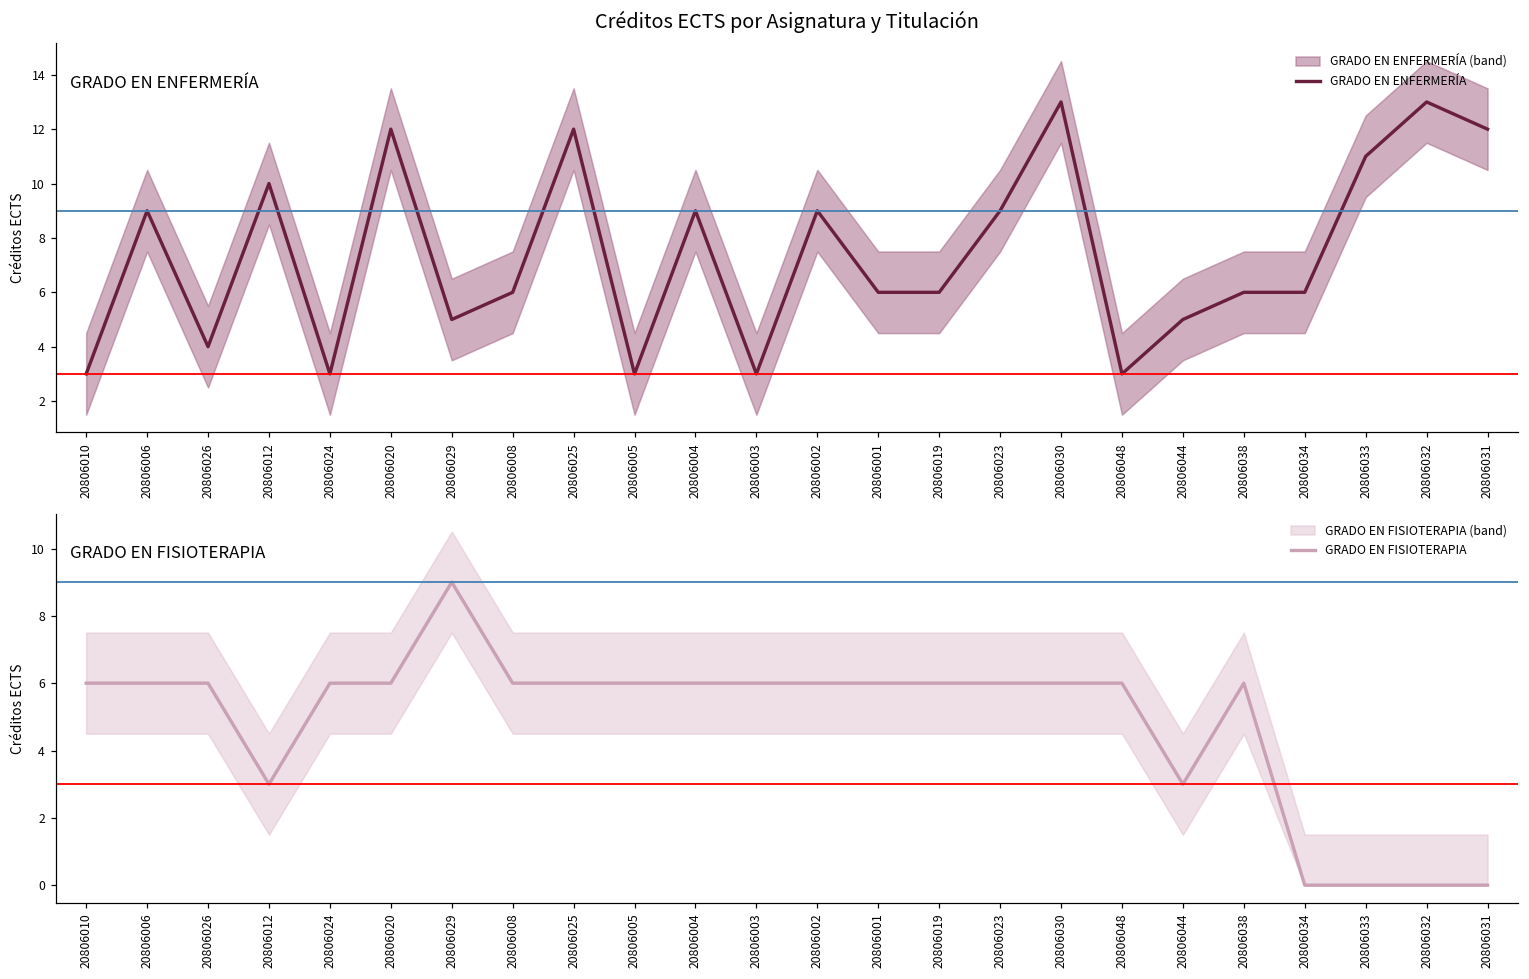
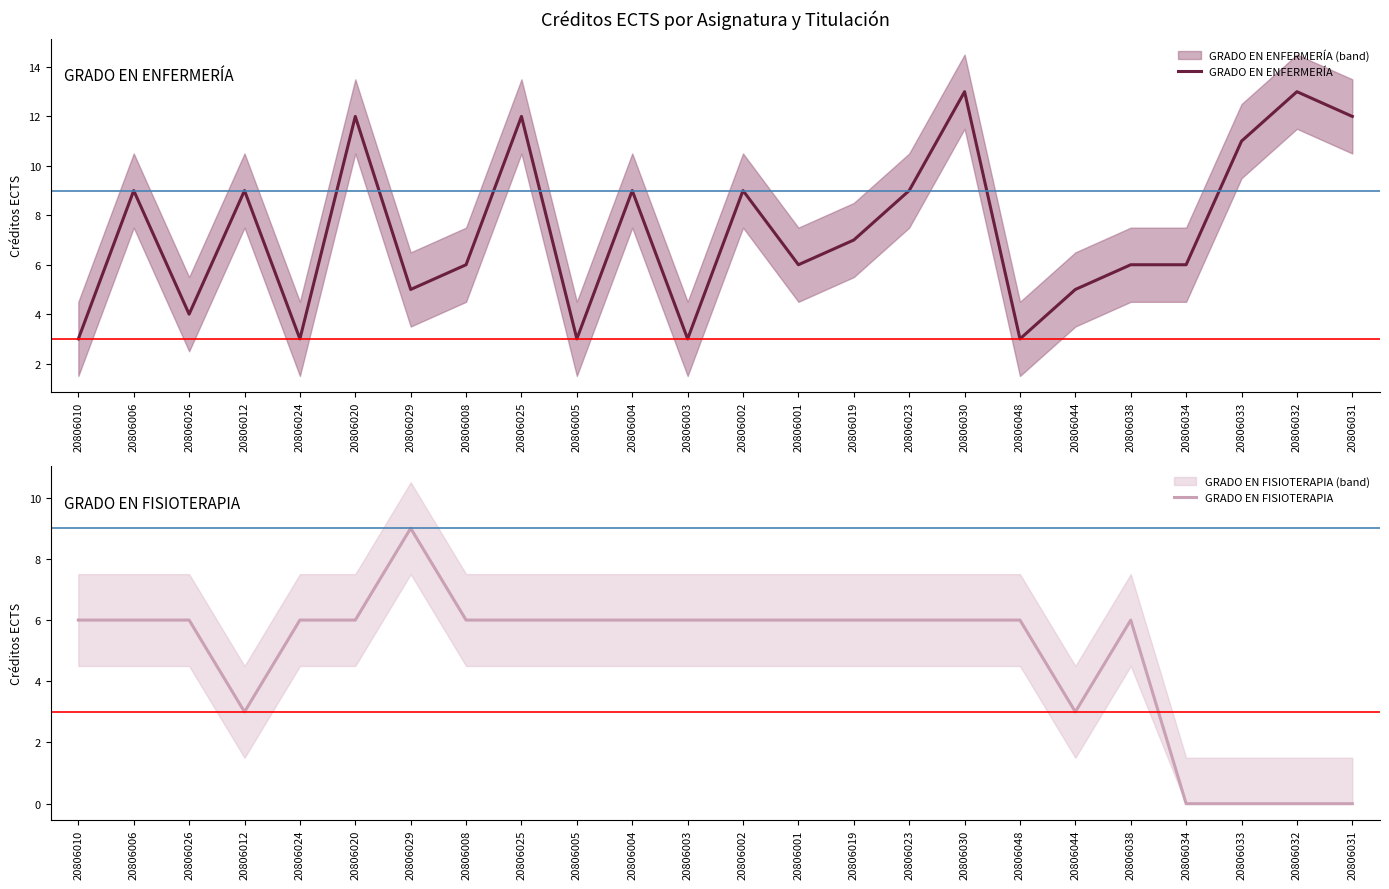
Créditos ECTS por Asignatura y Titulación, GRADO EN ENFERMERÍA, 20806012: 10 -> 9
Créditos ECTS por Asignatura y Titulación, GRADO EN ENFERMERÍA, 20806019: 6 -> 7
